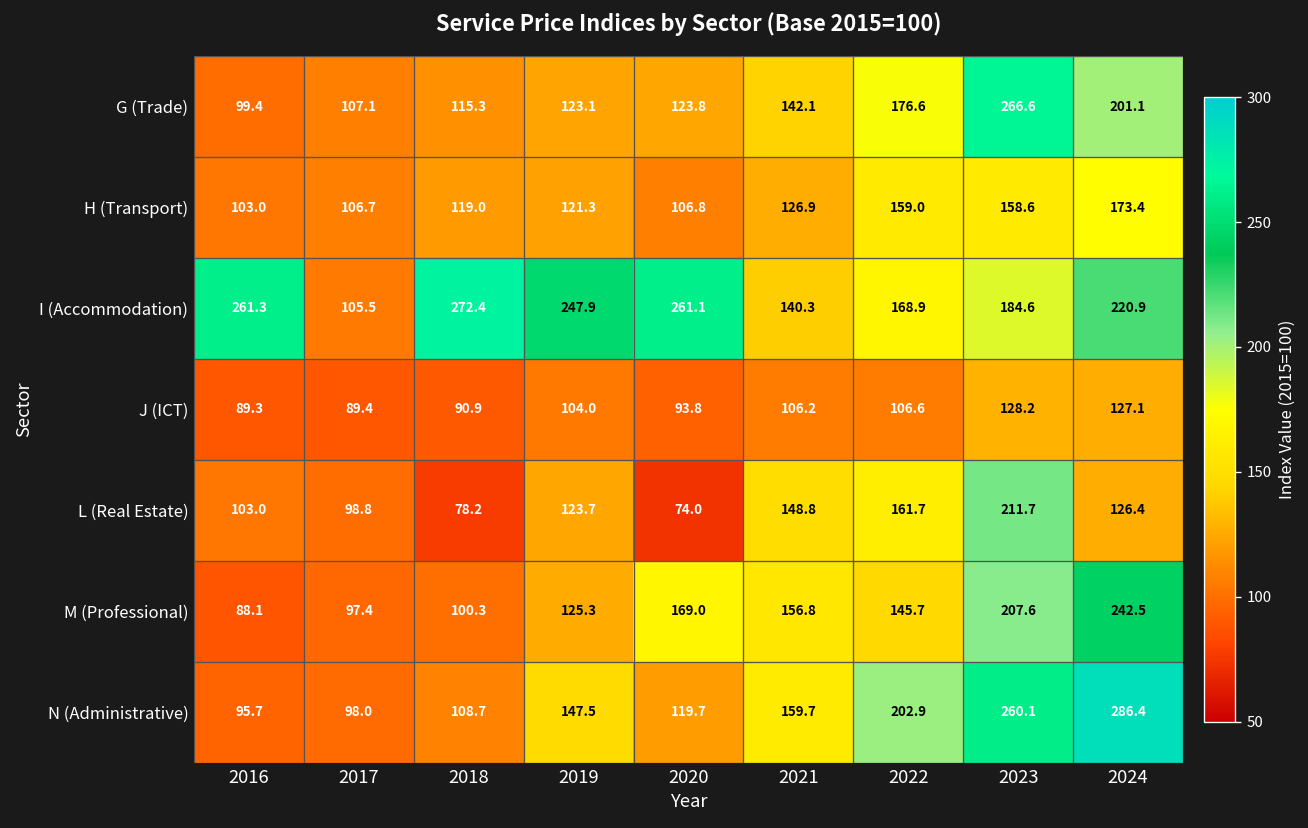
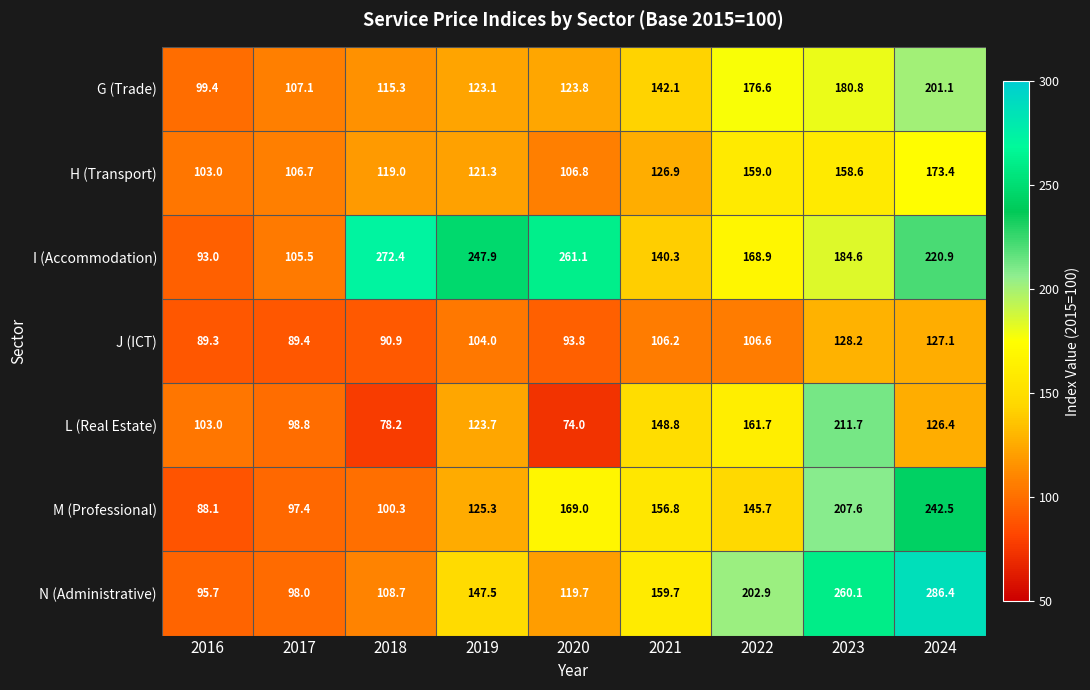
G (Trade), 2023: 266.6 -> 180.8
I (Accommodation), 2016: 261.3 -> 93.0
